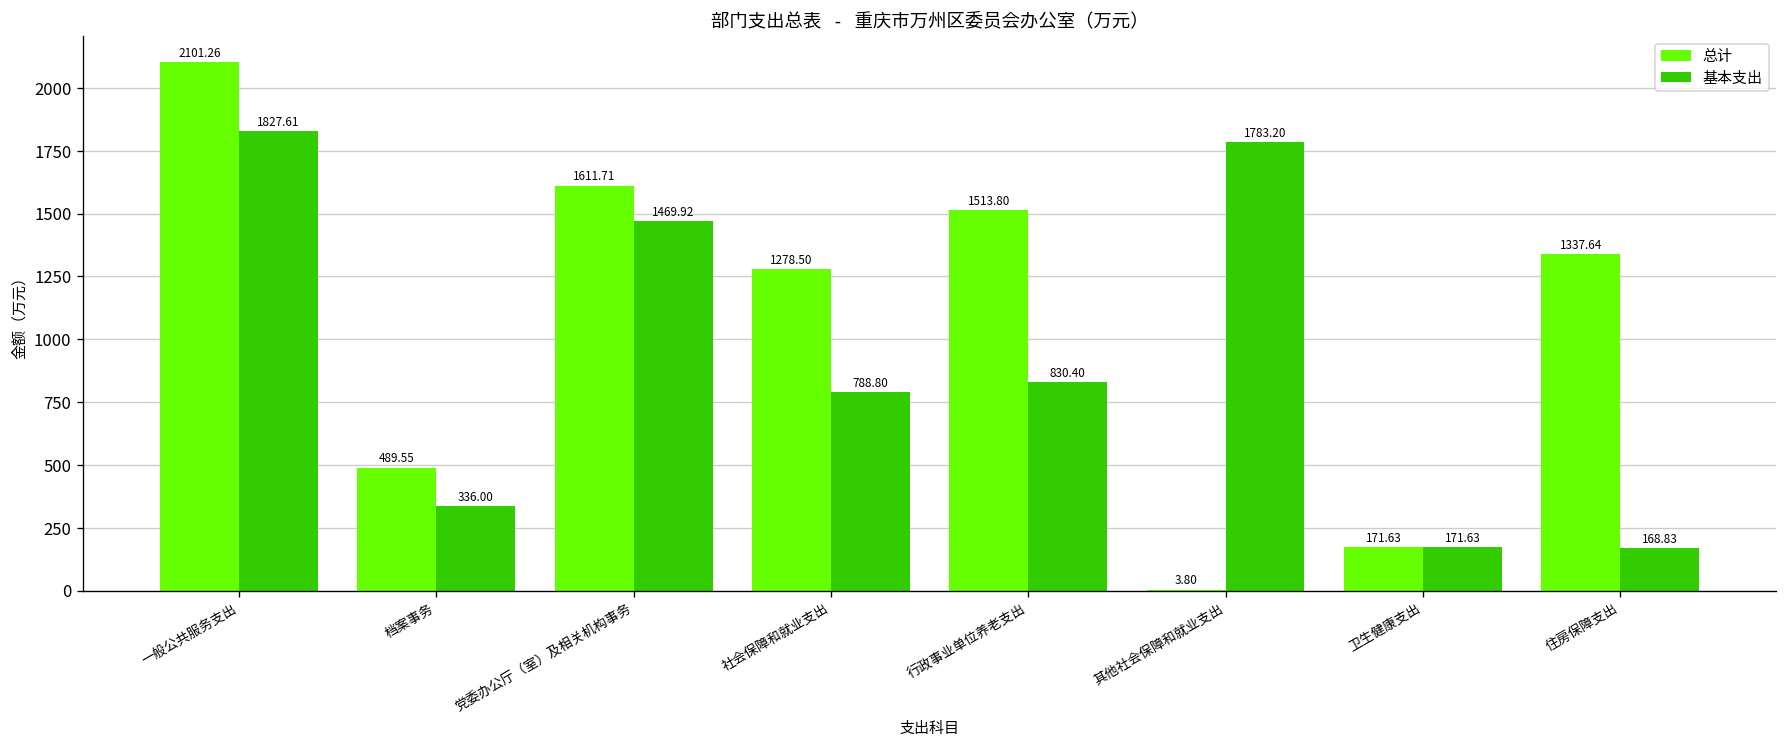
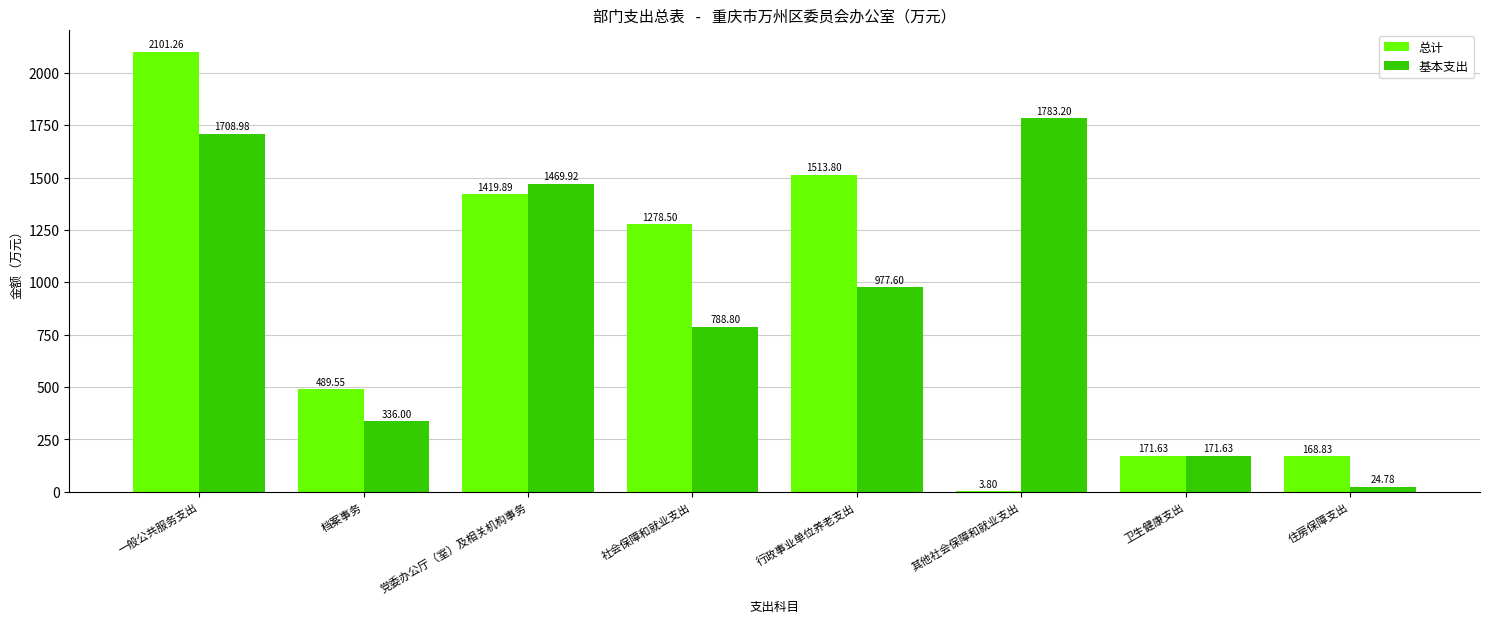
基本支出, 一般公共服务支出: 1827.61 -> 1708.98
总计, 党委办公厅（室）及相关机构事务: 1611.71 -> 1419.89
基本支出, 行政事业单位养老支出: 830.40 -> 977.60
总计, 住房保障支出: 1337.64 -> 168.83
基本支出, 住房保障支出: 168.83 -> 24.78
